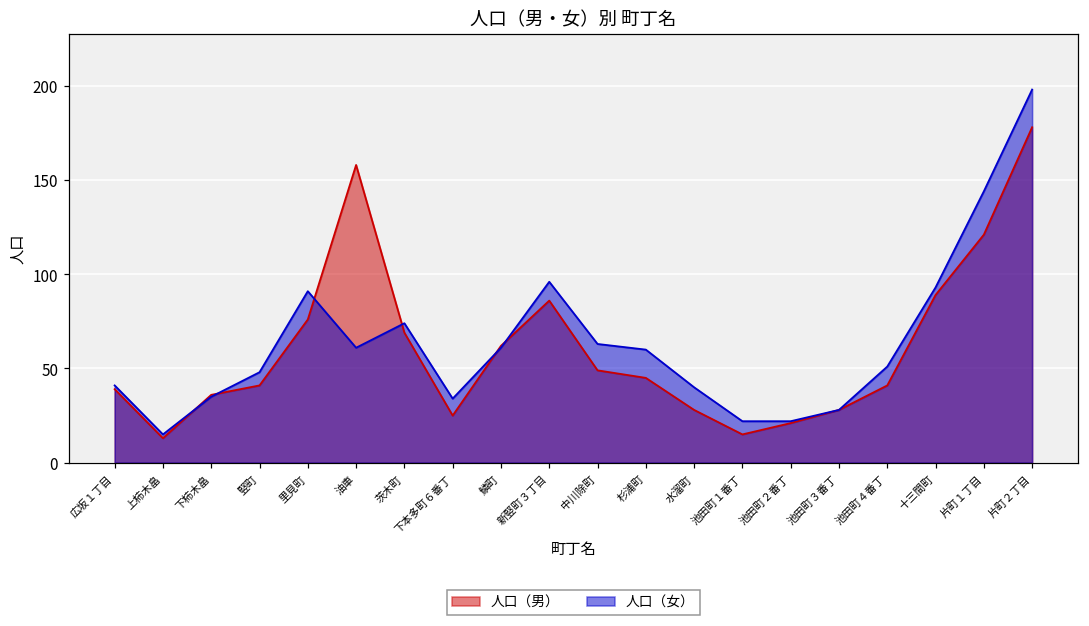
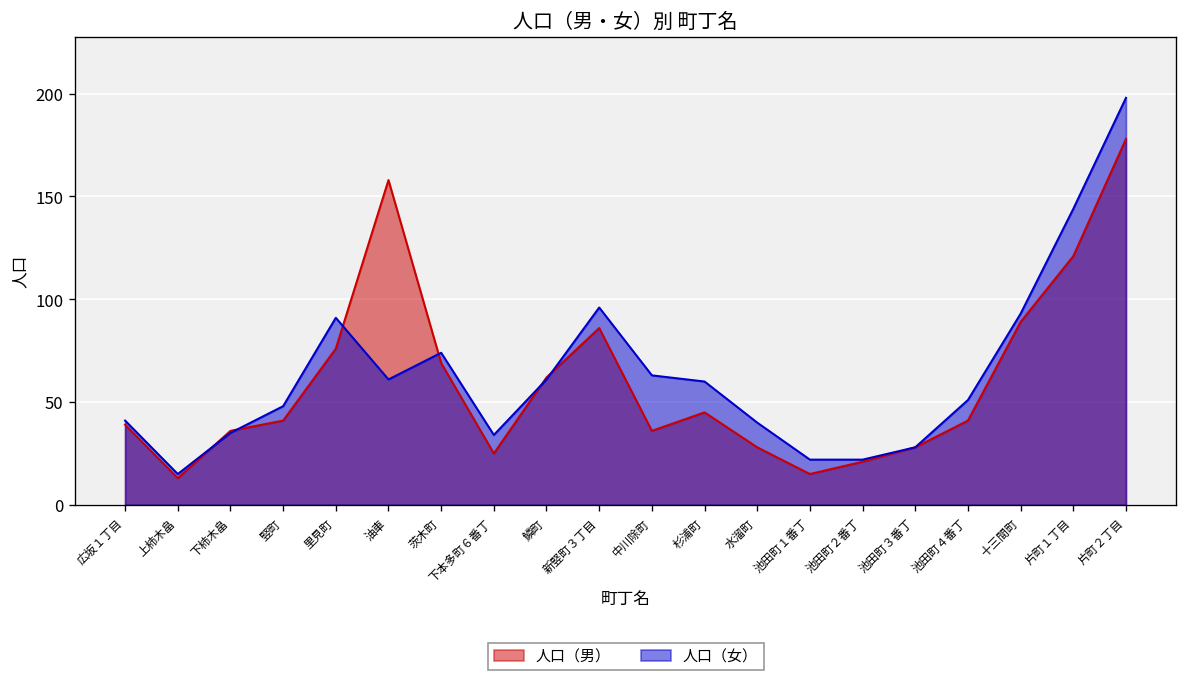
人口（男）, 中川除町: 49 -> 36
